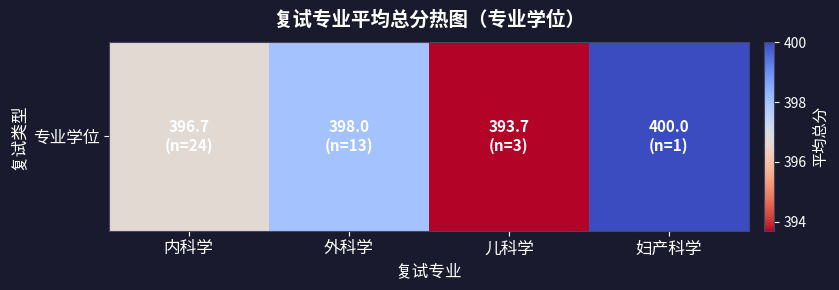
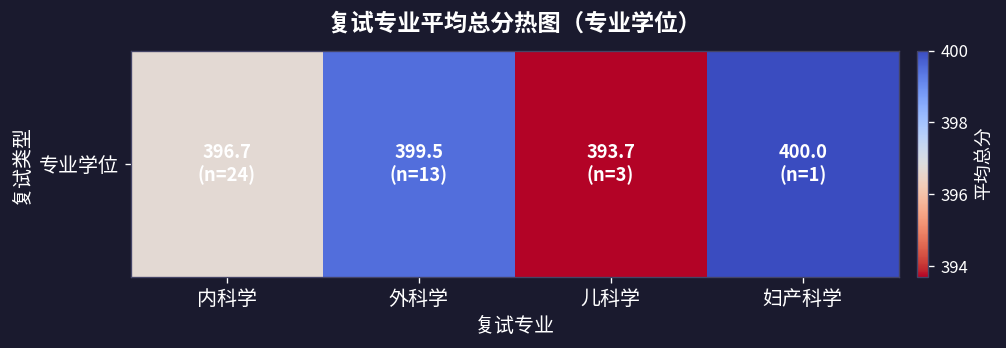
专业学位, 外科学: 398.0 -> 399.5
